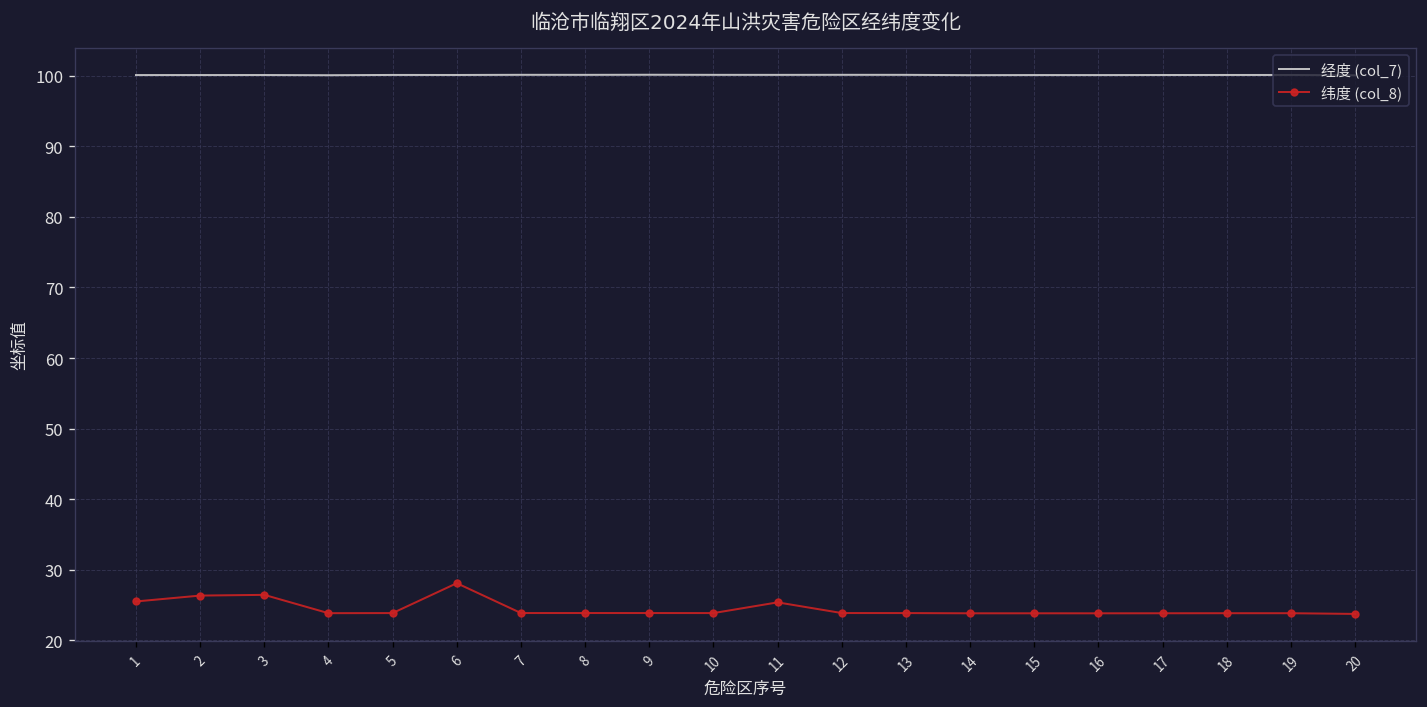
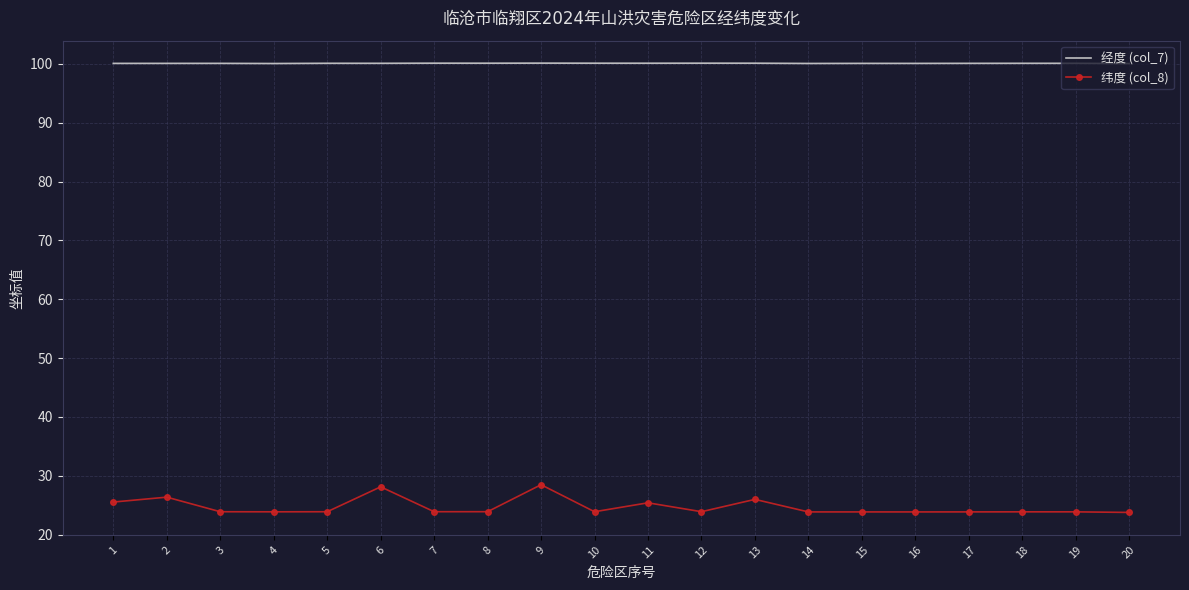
纬度 (col_8), 3: 26 -> 24
纬度 (col_8), 9: 24 -> 28
纬度 (col_8), 13: 24 -> 26
